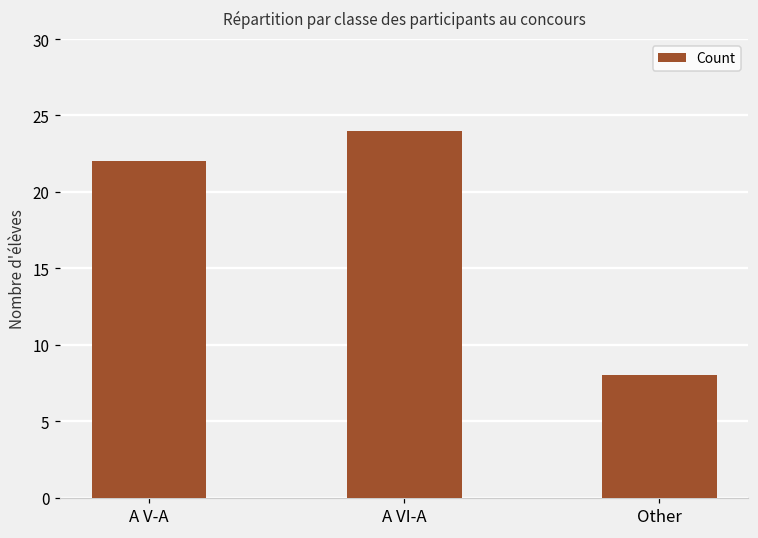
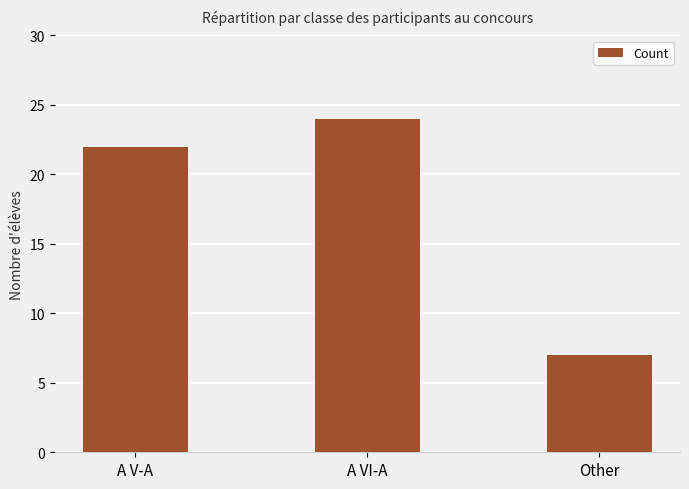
Other: 8 -> 7
